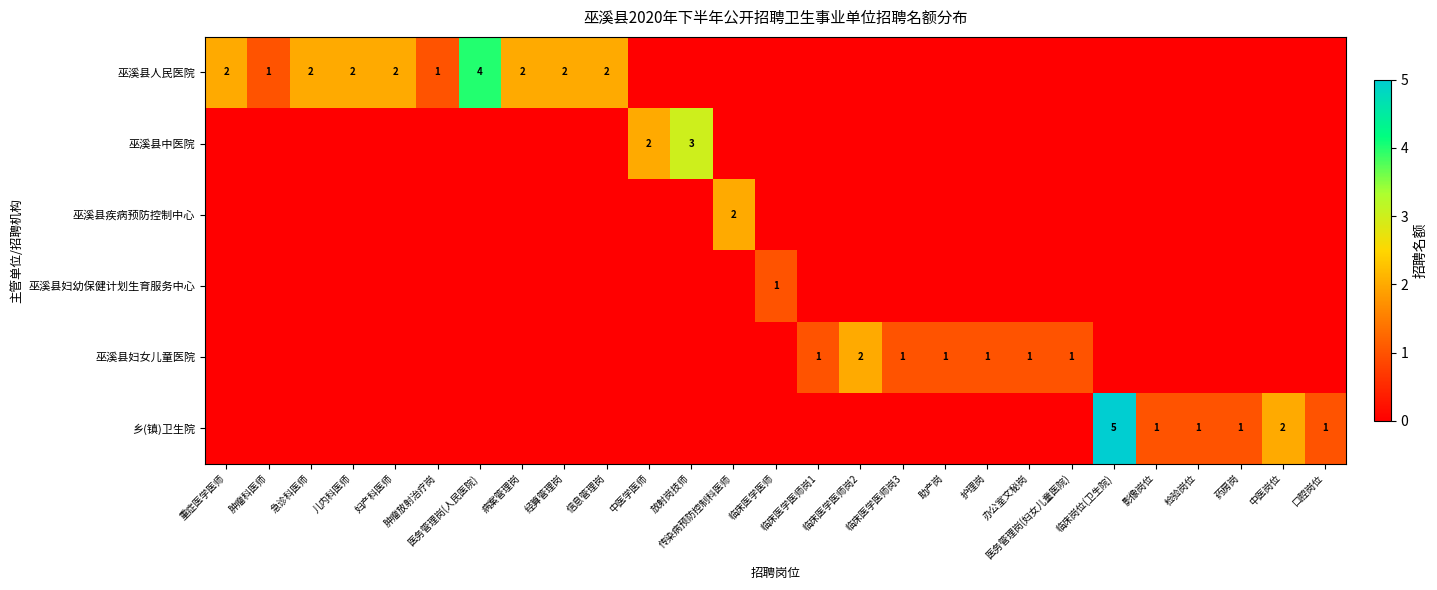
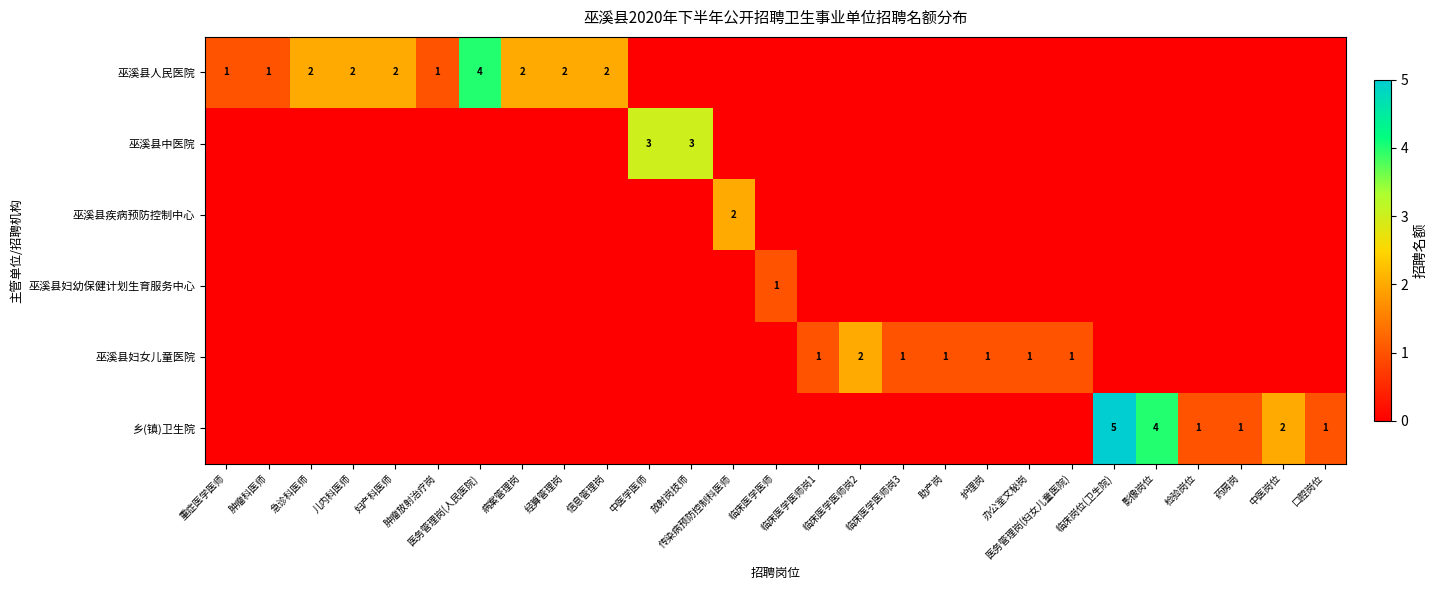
巫溪县人民医院, 重症医学医师: 2 -> 1
巫溪县中医院, 中医学医师: 2 -> 3
乡(镇)卫生院, 影像岗位: 1 -> 4
